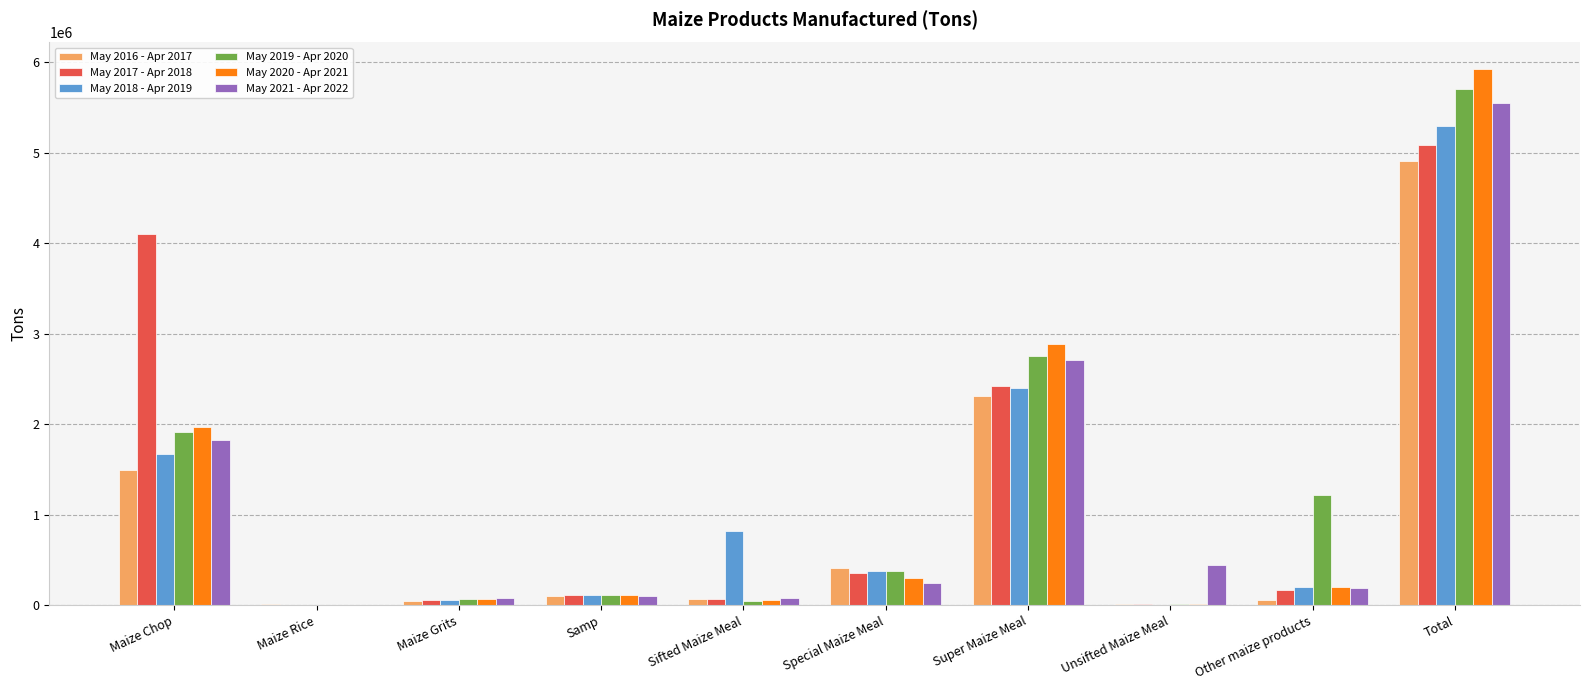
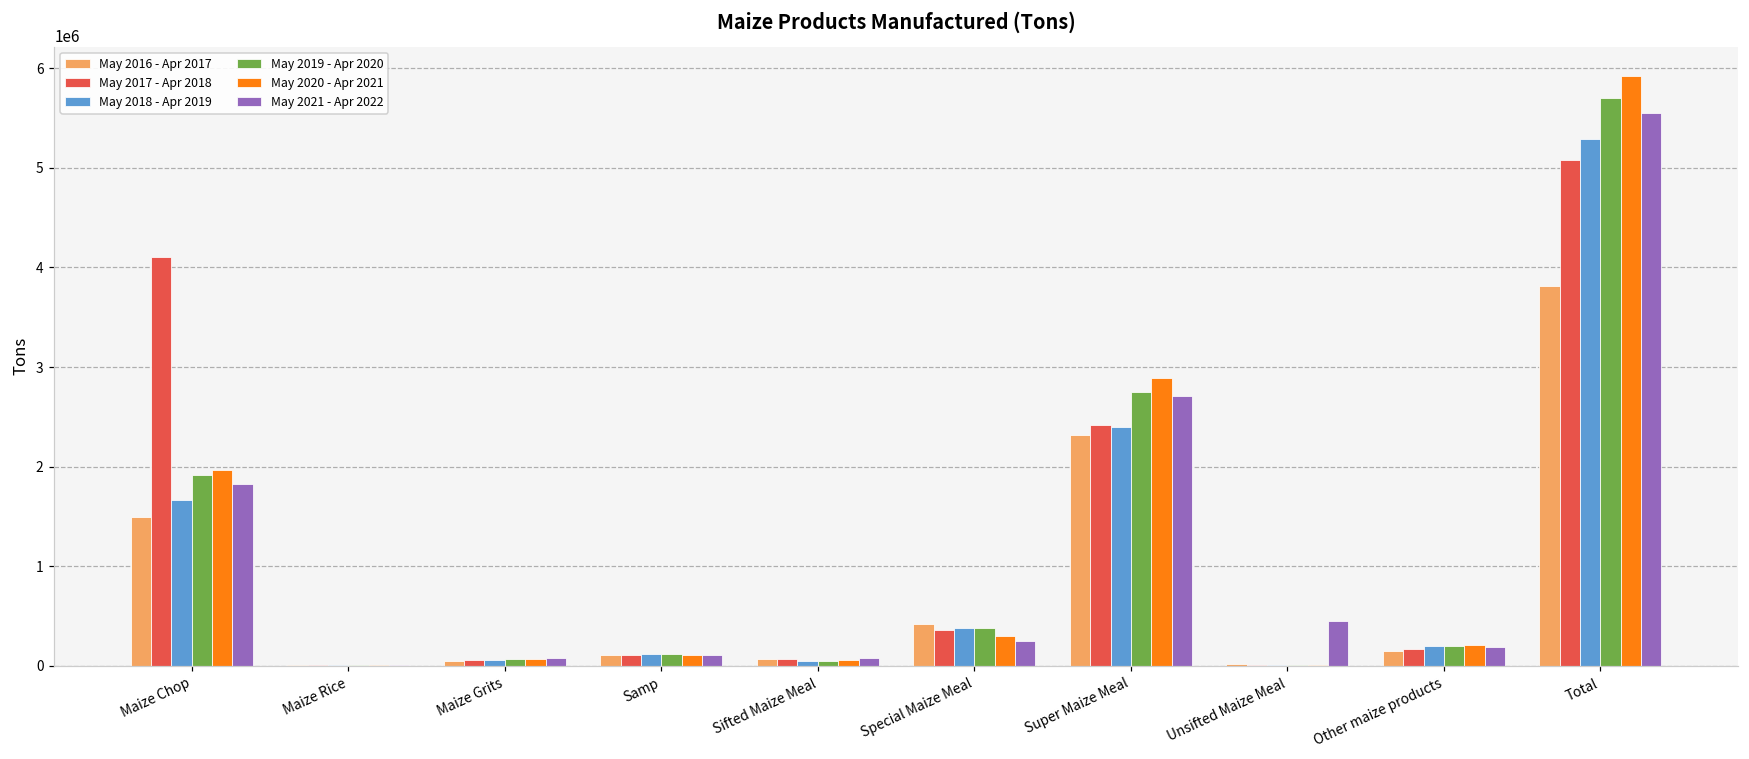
May 2018 - Apr 2019, Sifted Maize Meal: 800000 -> 100000
May 2016 - Apr 2017, Other maize products: 100000 -> 200000
May 2019 - Apr 2020, Other maize products: 1200000 -> 200000
May 2016 - Apr 2017, Total: 4900000 -> 3800000
